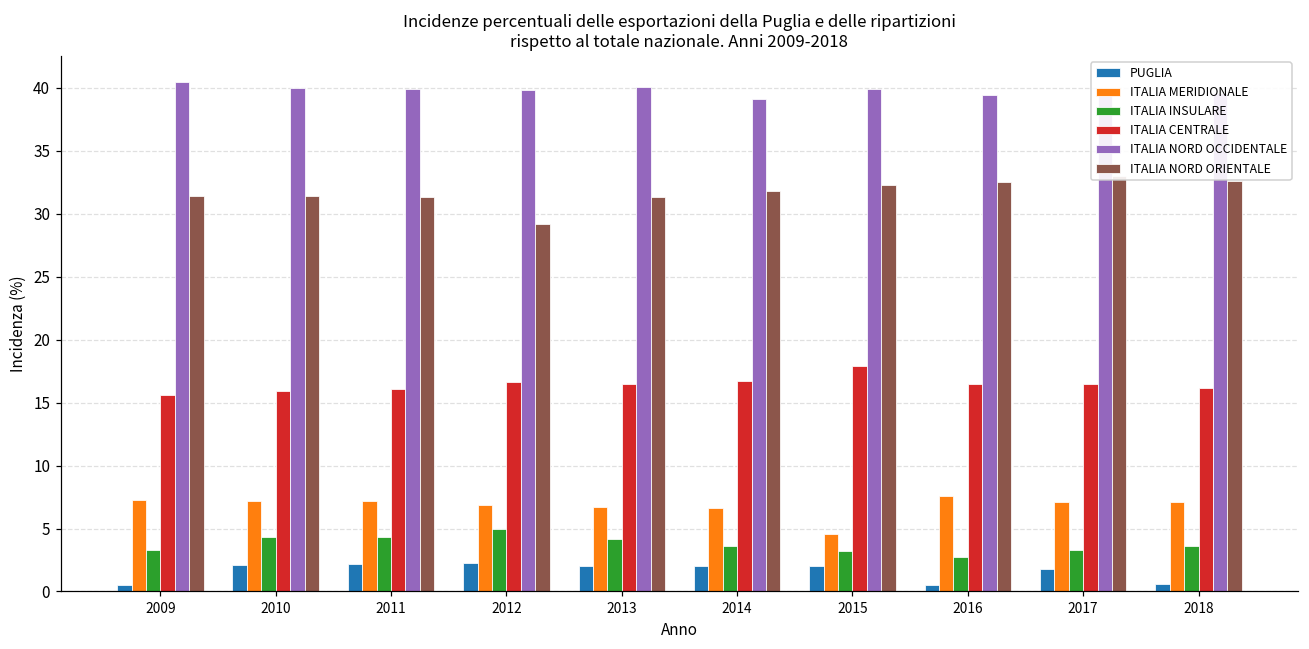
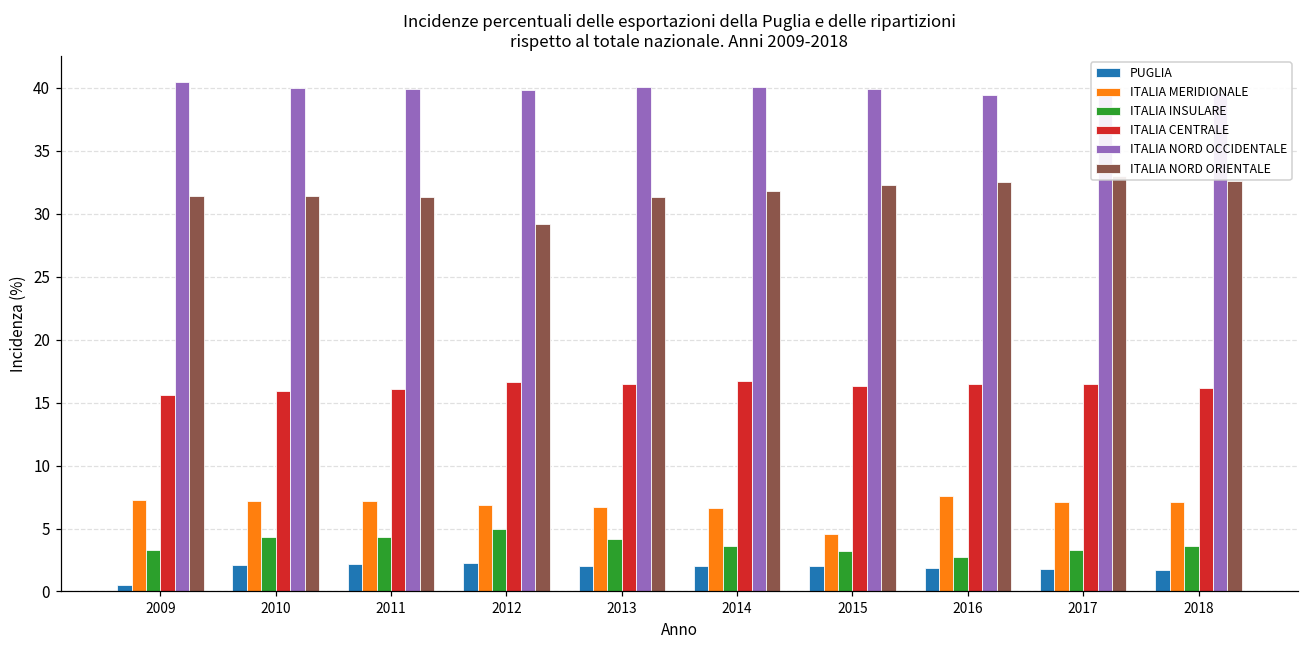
ITALIA NORD OCCIDENTALE, 2014: 39.1 -> 40.1
ITALIA CENTRALE, 2015: 17.9 -> 16.3
PUGLIA, 2016: 0.5 -> 1.9
PUGLIA, 2018: 0.6 -> 1.7
